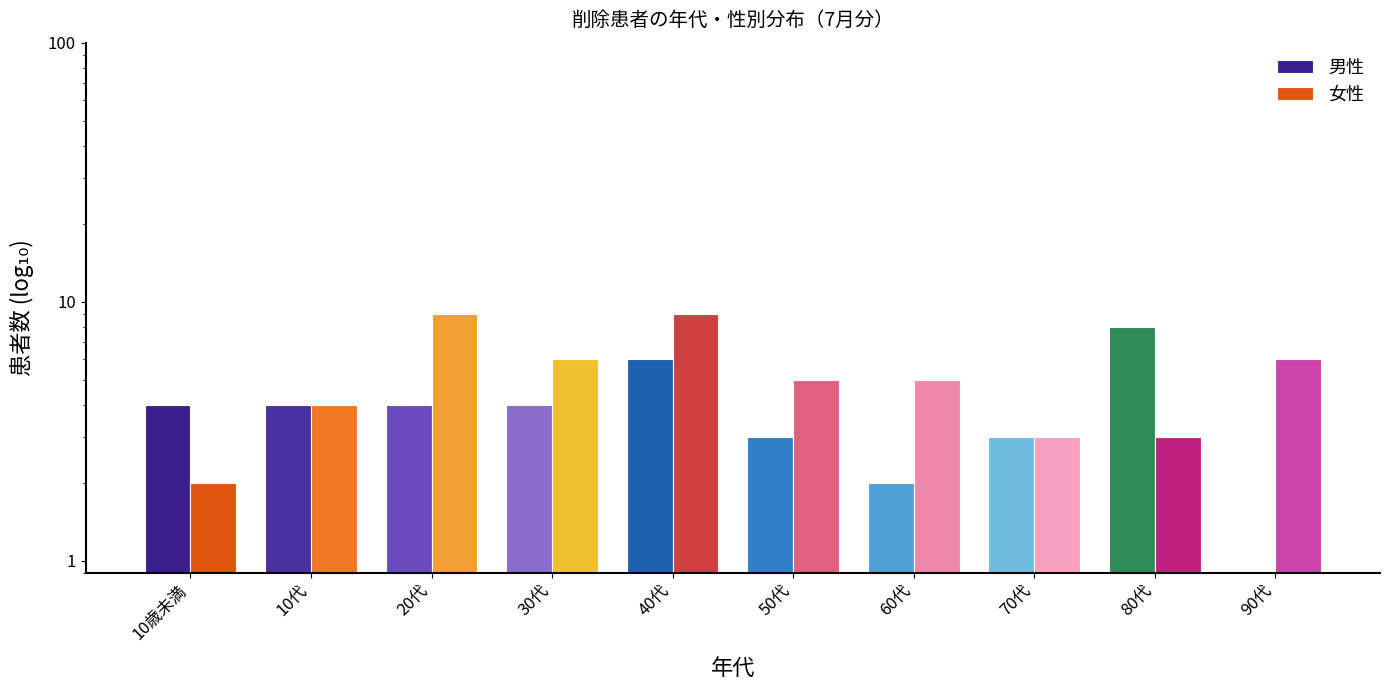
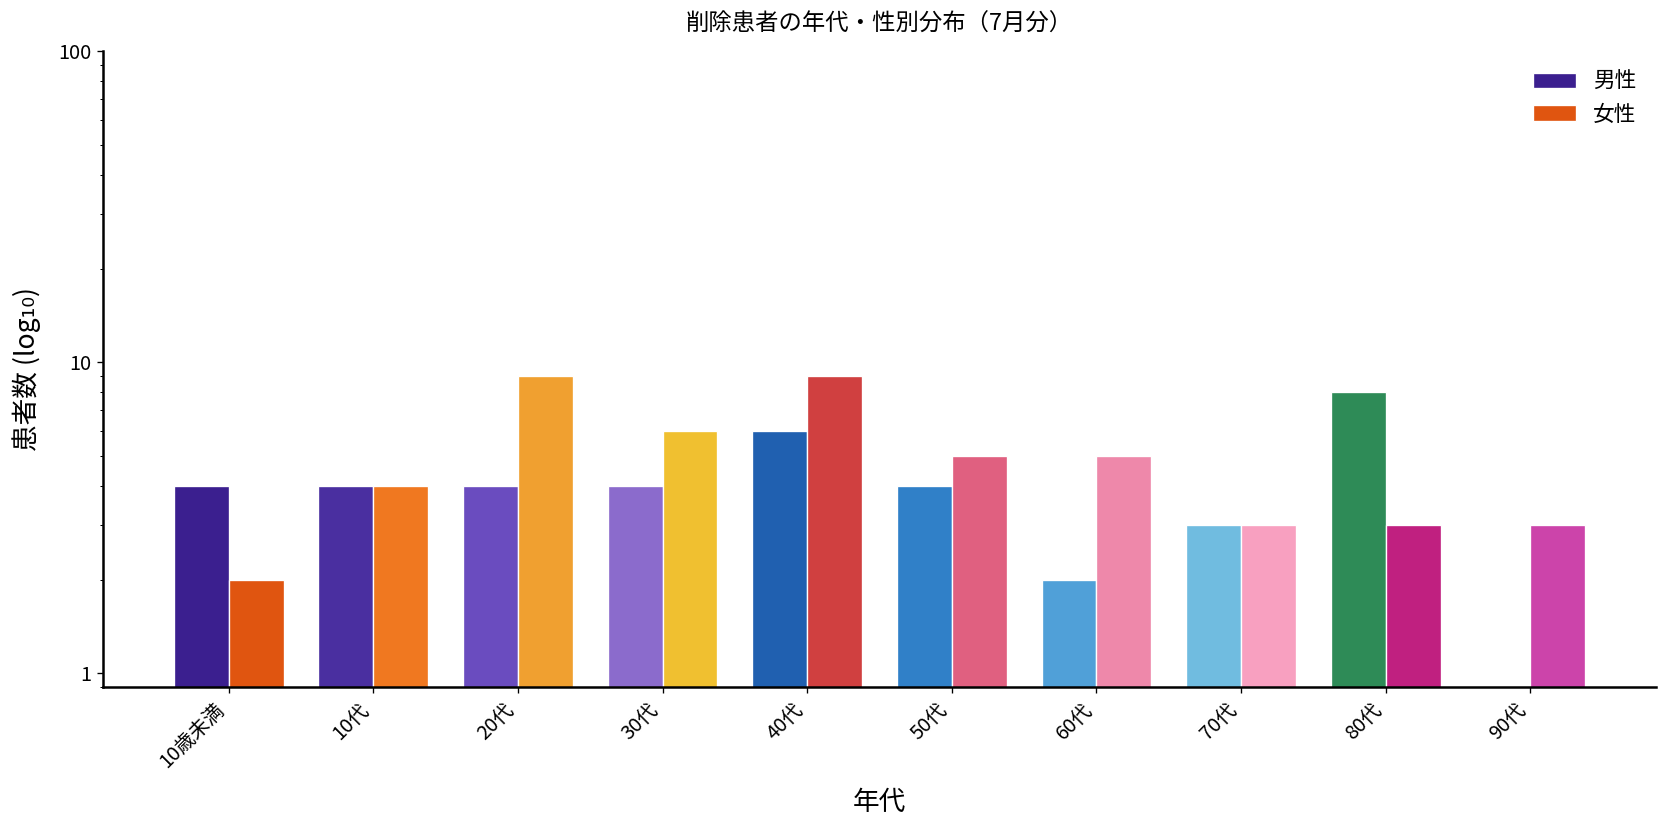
男性, 50代: 3 -> 4
女性, 90代: 6 -> 3
